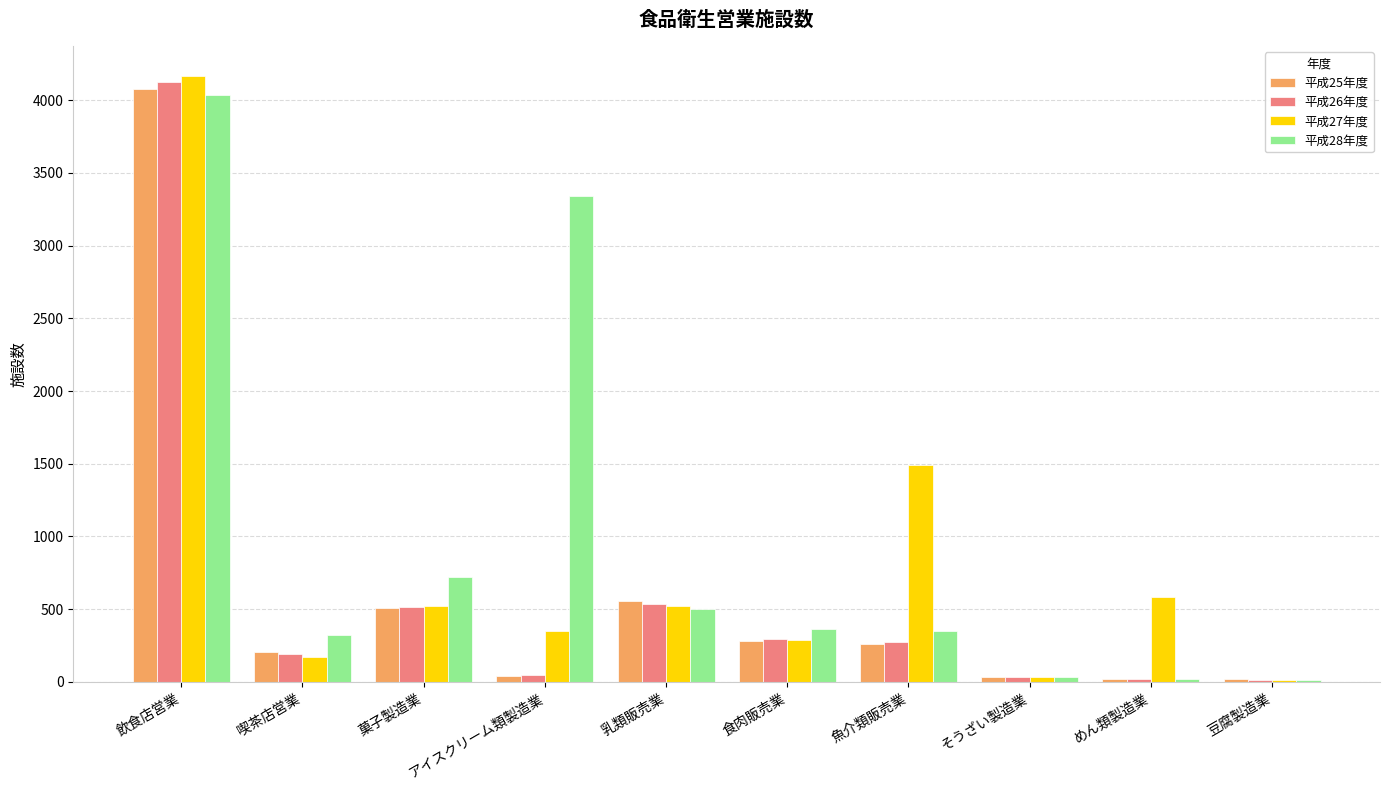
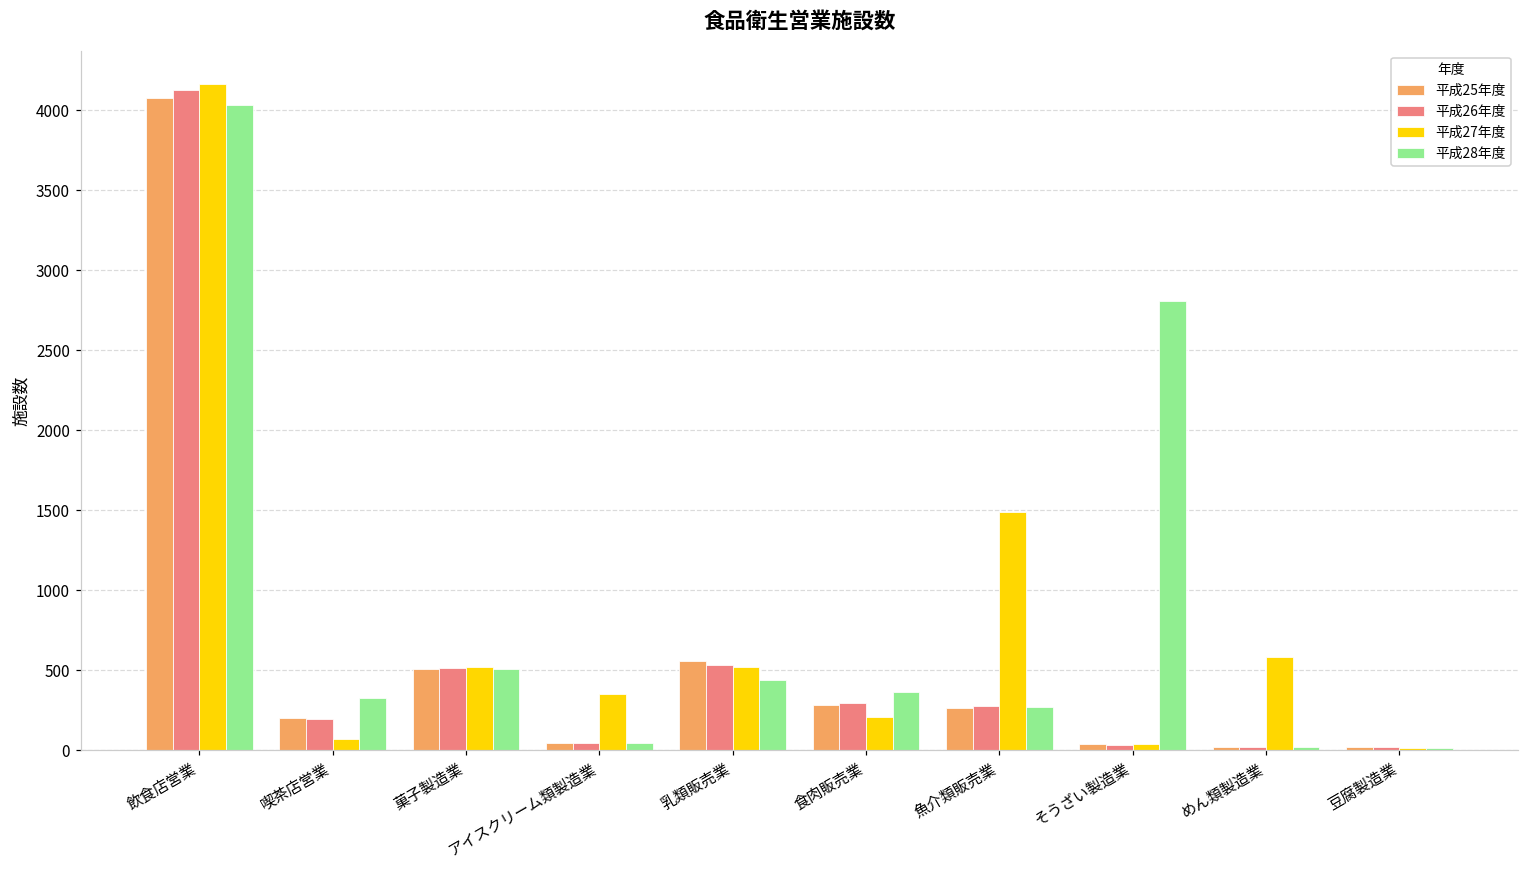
平成27年度, 喫茶店営業: 170 -> 70
平成28年度, 菓子製造業: 720 -> 510
平成28年度, アイスクリーム類製造業: 3340 -> 40
平成28年度, 乳類販売業: 500 -> 440
平成27年度, 食肉販売業: 290 -> 200
平成28年度, 魚介類販売業: 350 -> 270
平成28年度, そうざい製造業: 30 -> 2810
